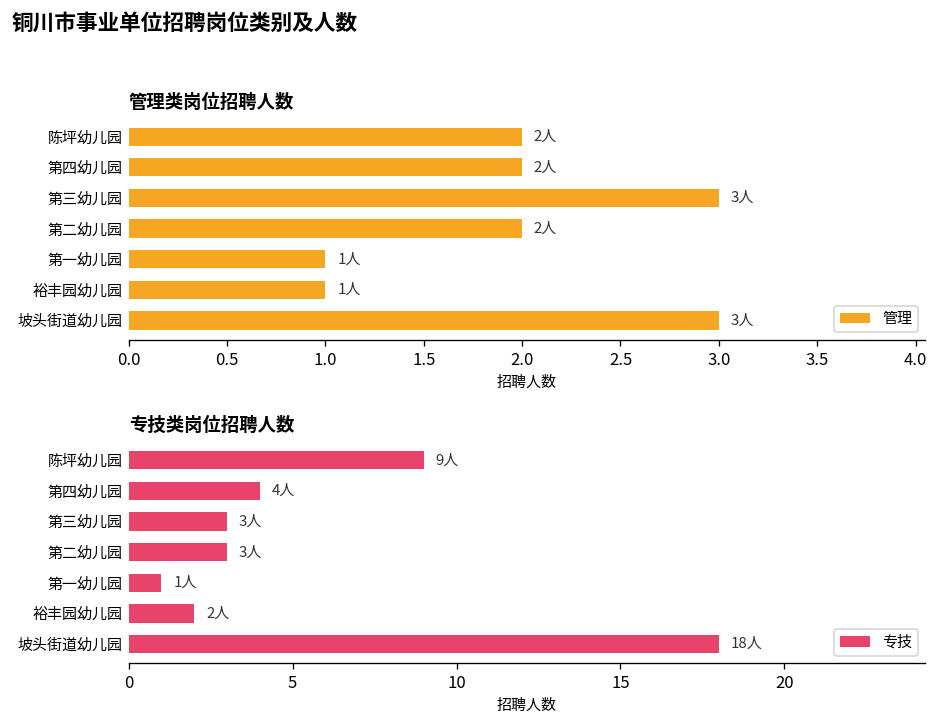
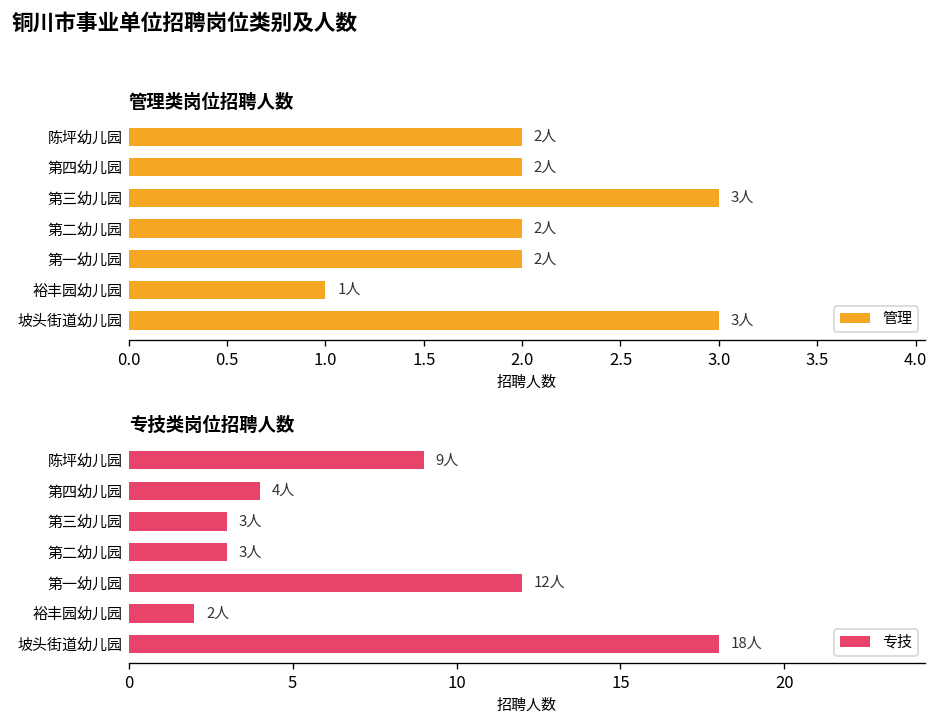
管理类岗位招聘人数, 第一幼儿园: 1人 -> 2人
专技类岗位招聘人数, 第一幼儿园: 1人 -> 12人
